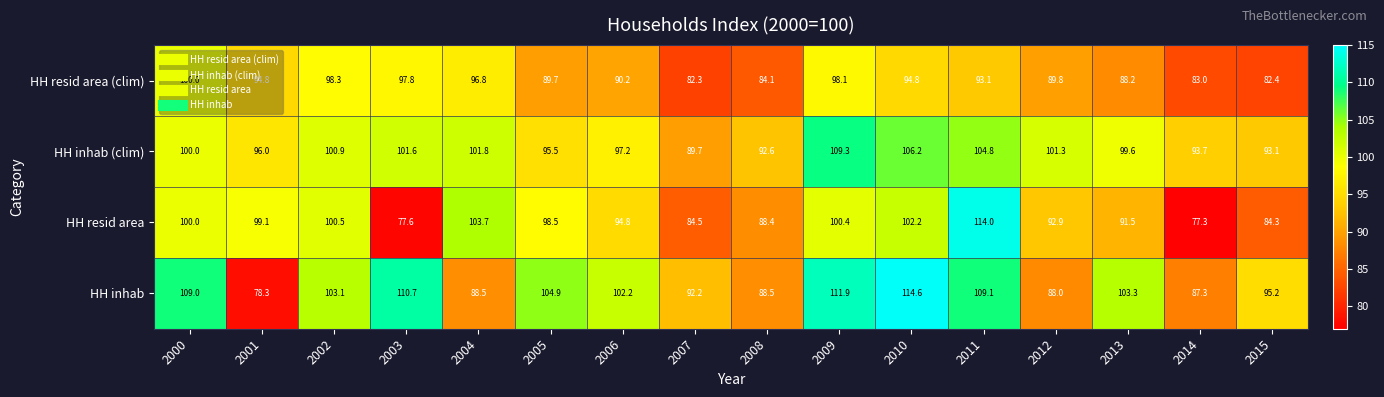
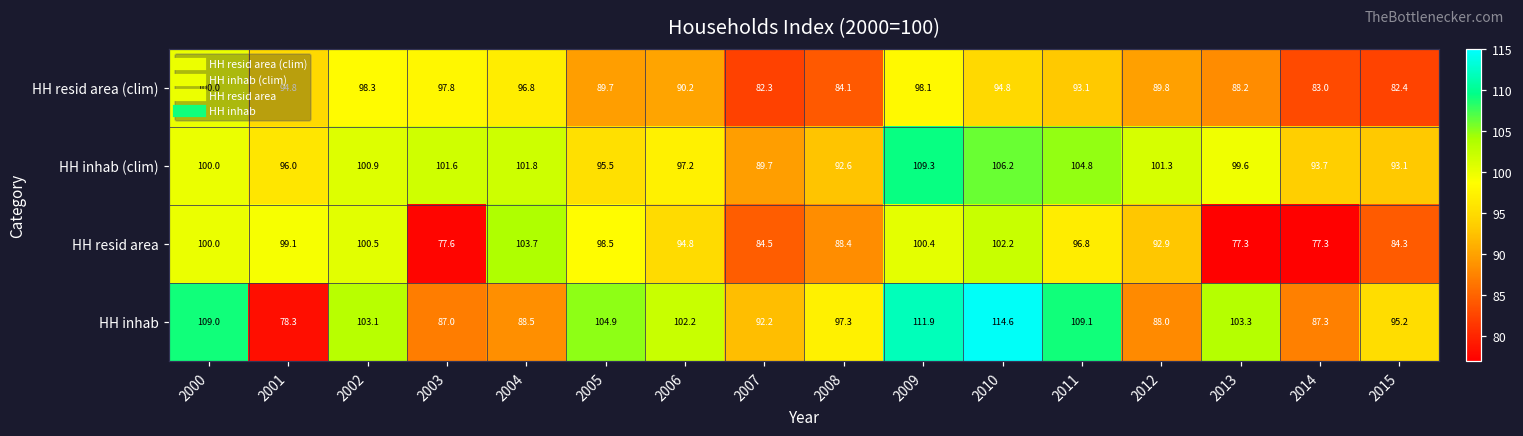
HH resid area, 2011: 114.0 -> 96.8
HH resid area, 2013: 91.5 -> 77.3
HH inhab, 2003: 110.7 -> 87.0
HH inhab, 2008: 88.5 -> 97.3
